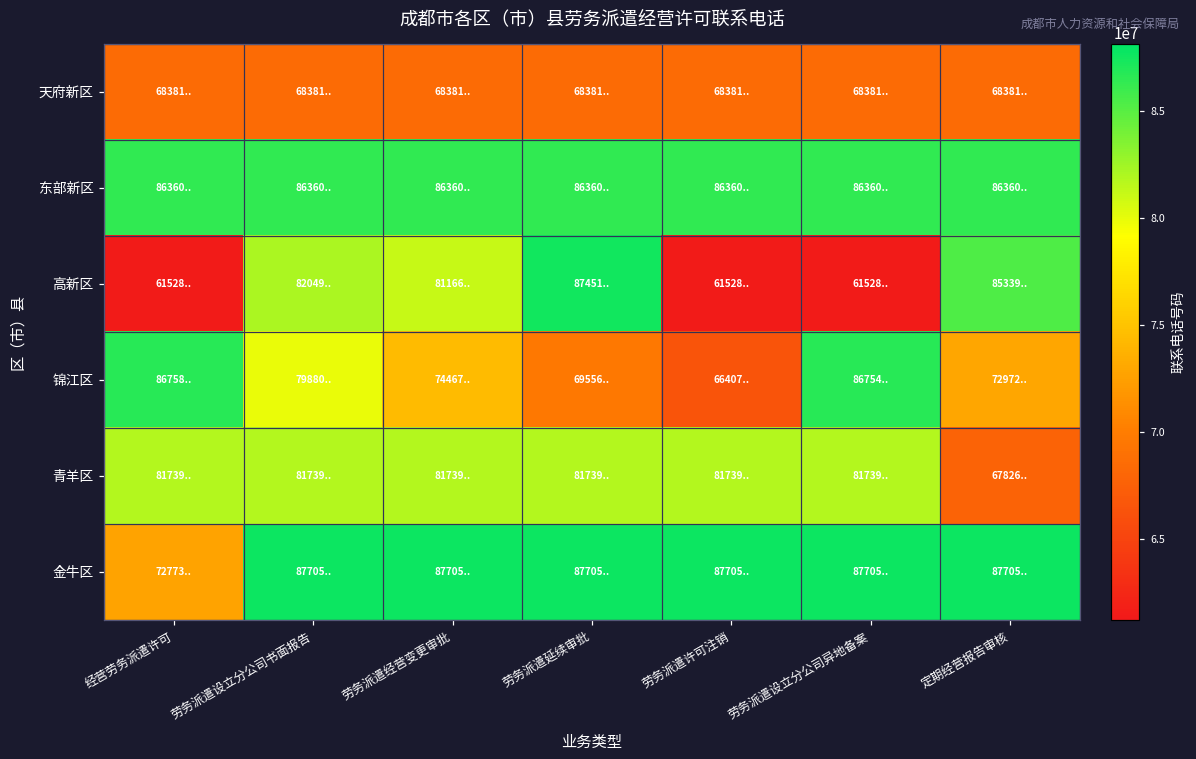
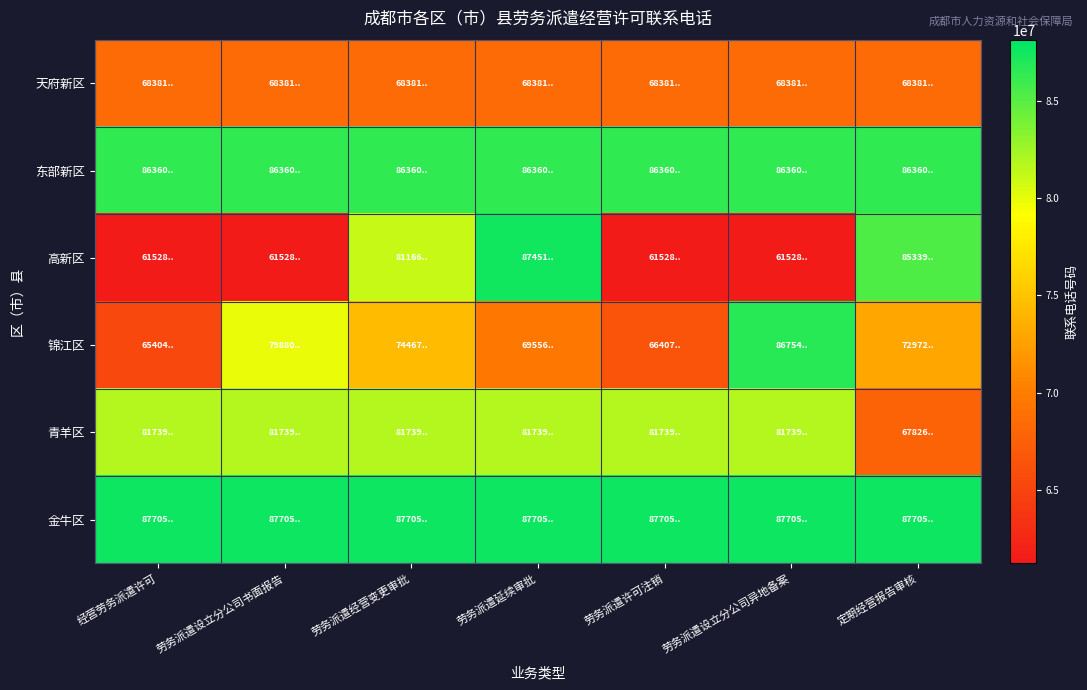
高新区, 劳务派遣设立分公司书面报告: 82049.. -> 61528..
锦江区, 经营劳务派遣许可: 86758.. -> 65404..
金牛区, 经营劳务派遣许可: 72773.. -> 87705..
